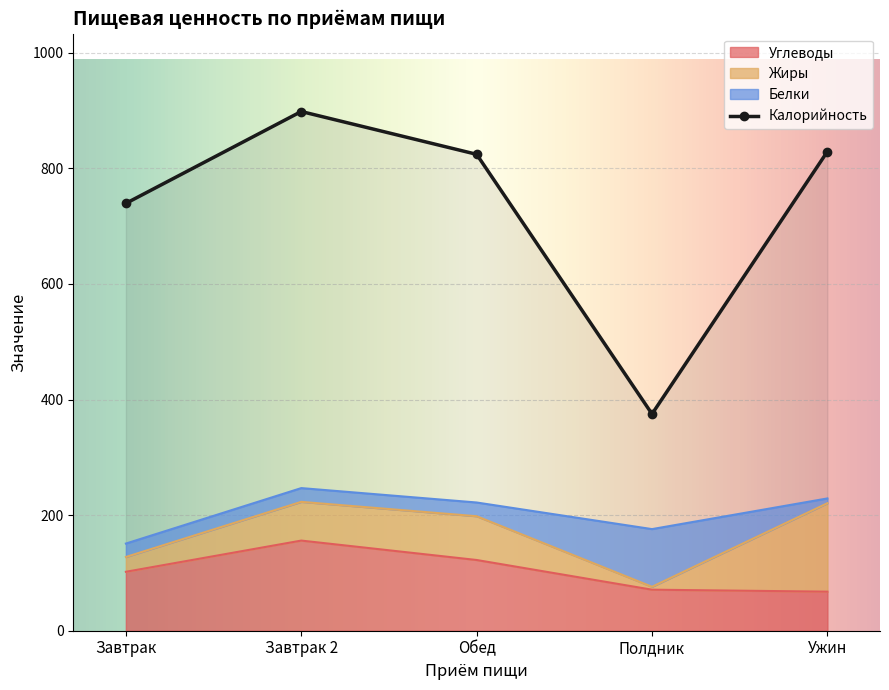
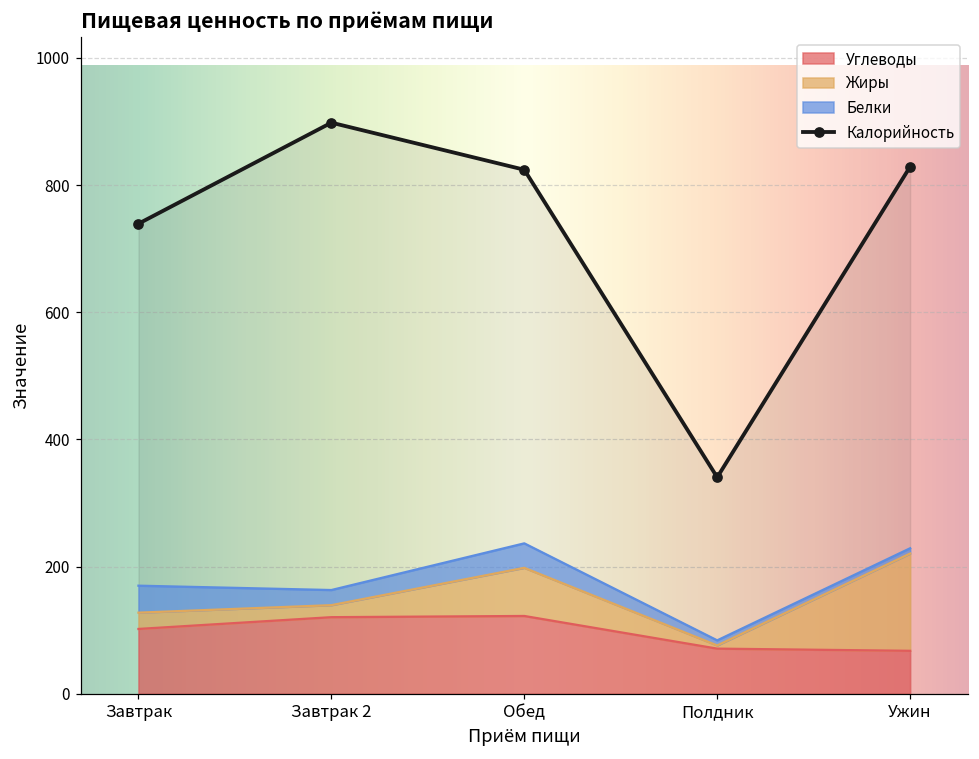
Белки, Завтрак: 20 -> 40
Углеводы, Завтрак 2: 160 -> 120
Жиры, Завтрак 2: 70 -> 20
Белки, Обед: 20 -> 40
Белки, Полдник: 100 -> 10
Калорийность, Полдник: 380 -> 340
